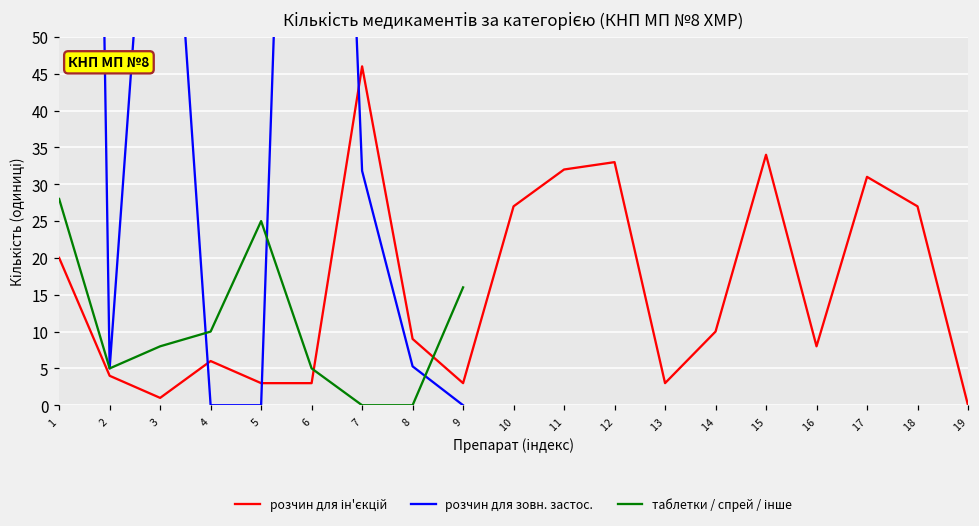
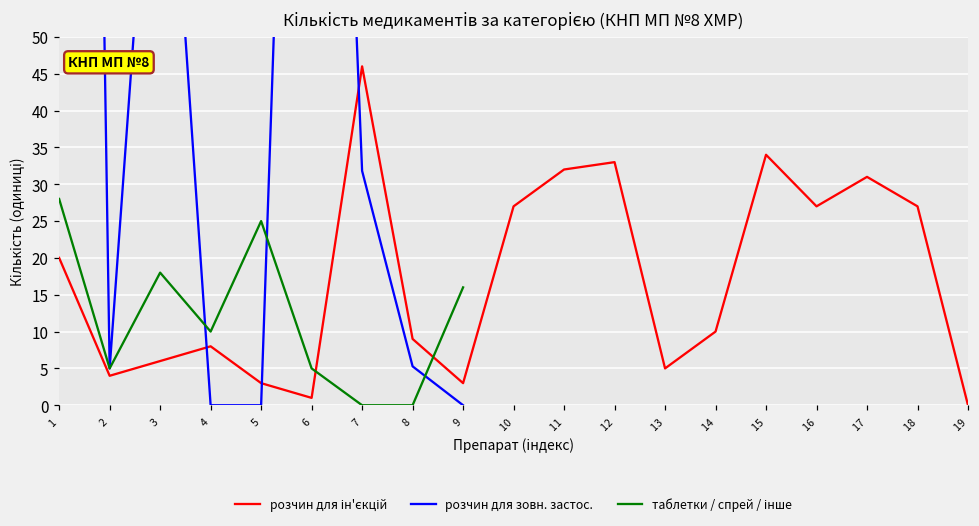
розчин для ін'єкцій, 3: 1 -> 6
таблетки / спрей / інше, 3: 8 -> 18
розчин для ін'єкцій, 4: 6 -> 8
розчин для ін'єкцій, 6: 3 -> 1
розчин для ін'єкцій, 13: 3 -> 5
розчин для ін'єкцій, 16: 8 -> 27
